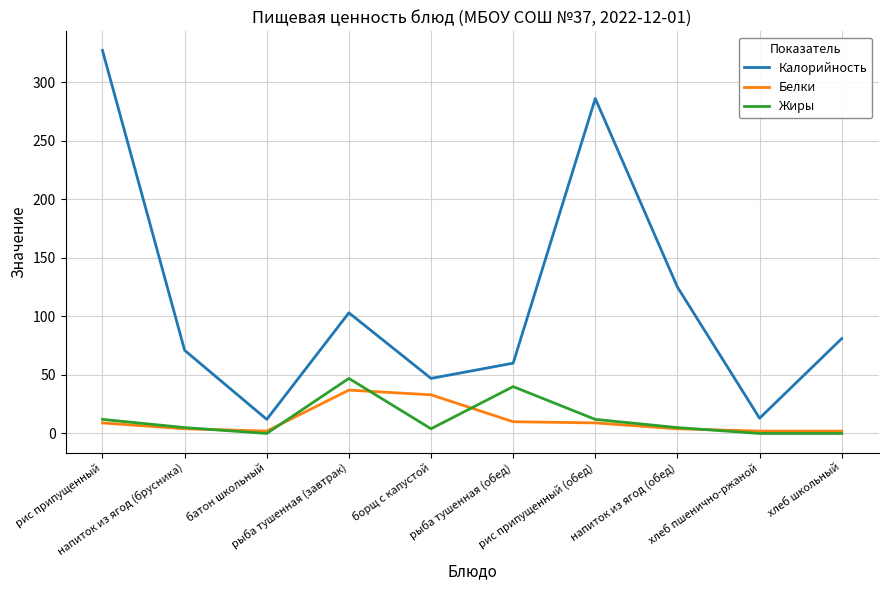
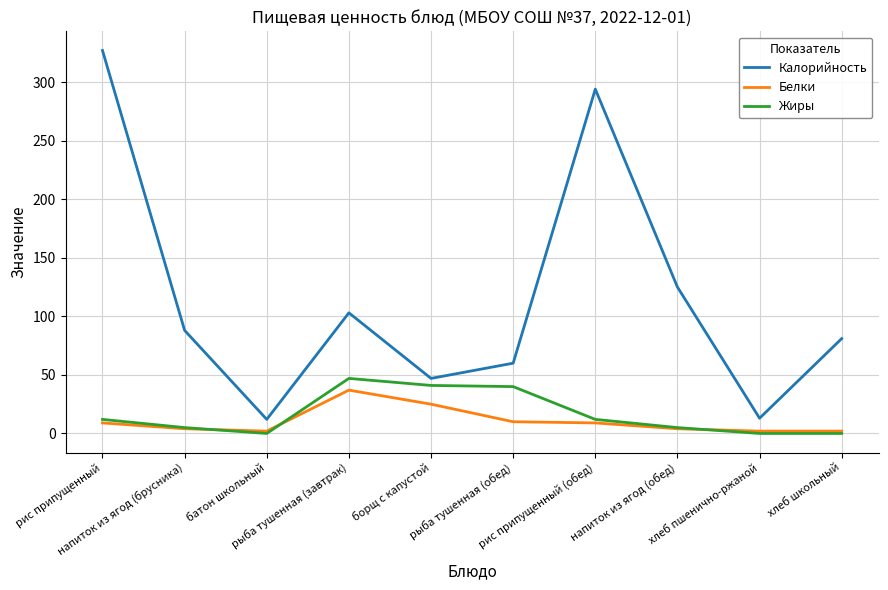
Калорийность, напиток из ягод (брусника): 71 -> 88
Белки, борщ с капустой: 33 -> 25
Жиры, борщ с капустой: 4 -> 41
Калорийность, рис припущенный (обед): 286 -> 294
